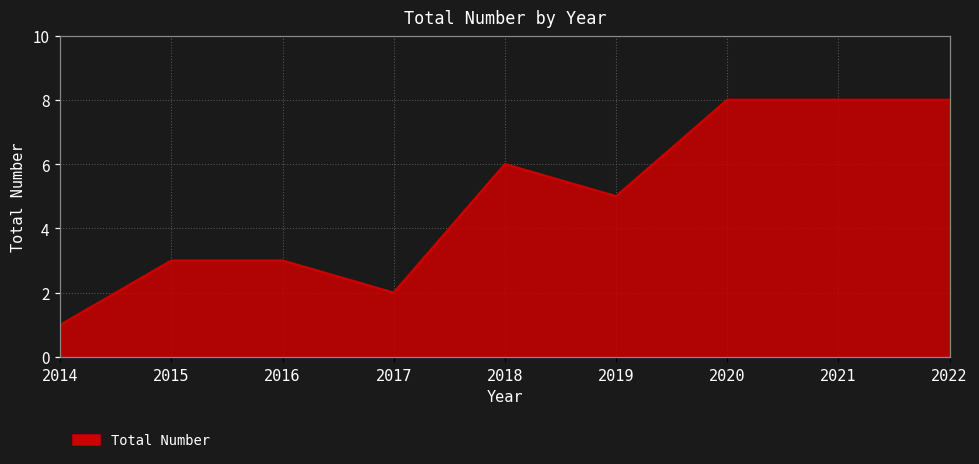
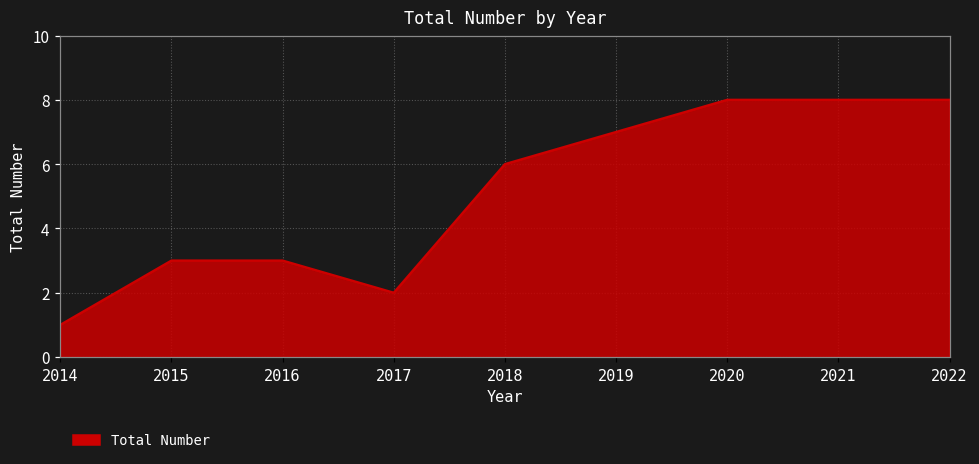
2019: 5 -> 7
